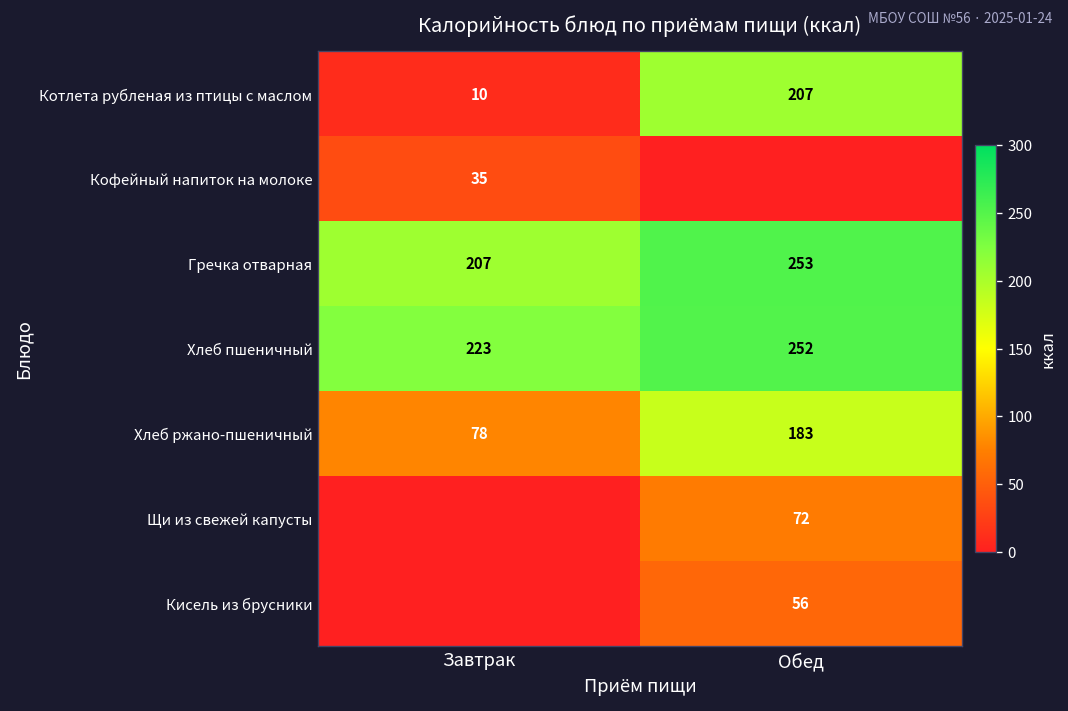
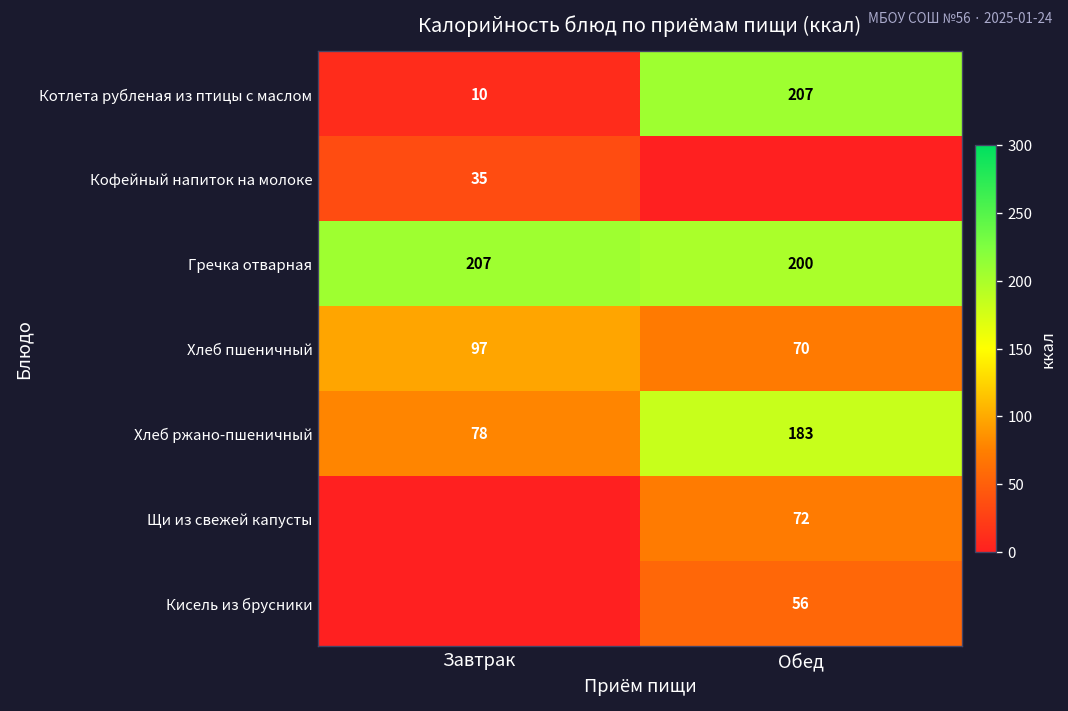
Гречка отварная, Обед: 253 -> 200
Хлеб пшеничный, Завтрак: 223 -> 97
Хлеб пшеничный, Обед: 252 -> 70
